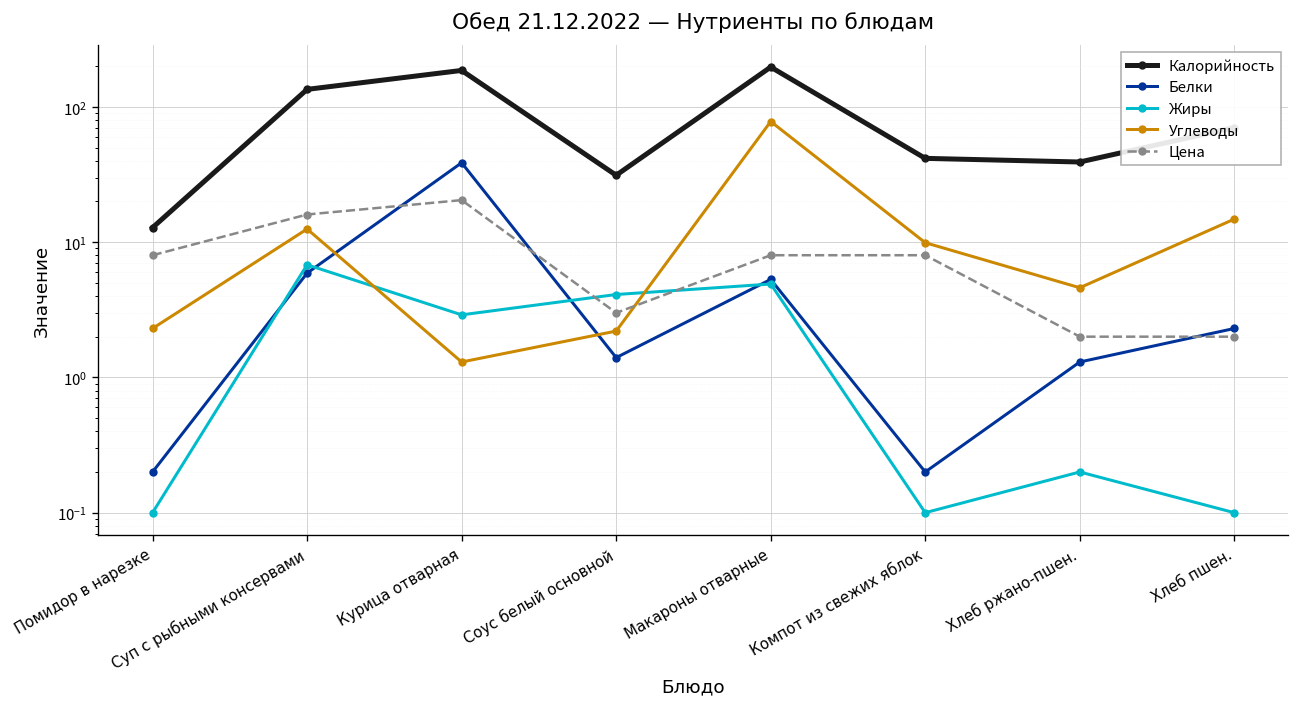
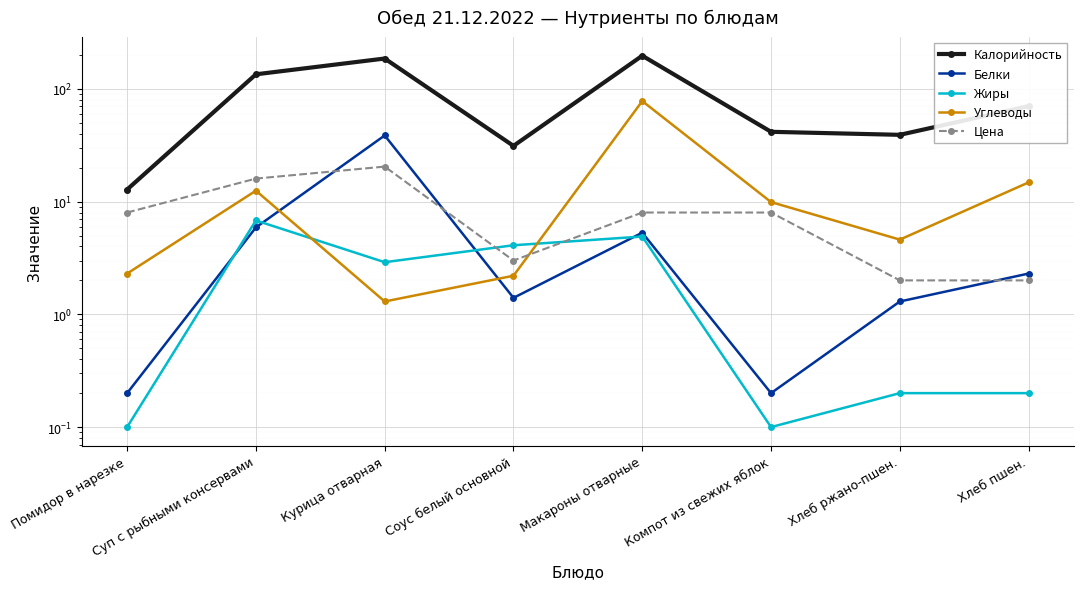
Жиры, Хлеб пшен.: 0.1 -> 0.2
